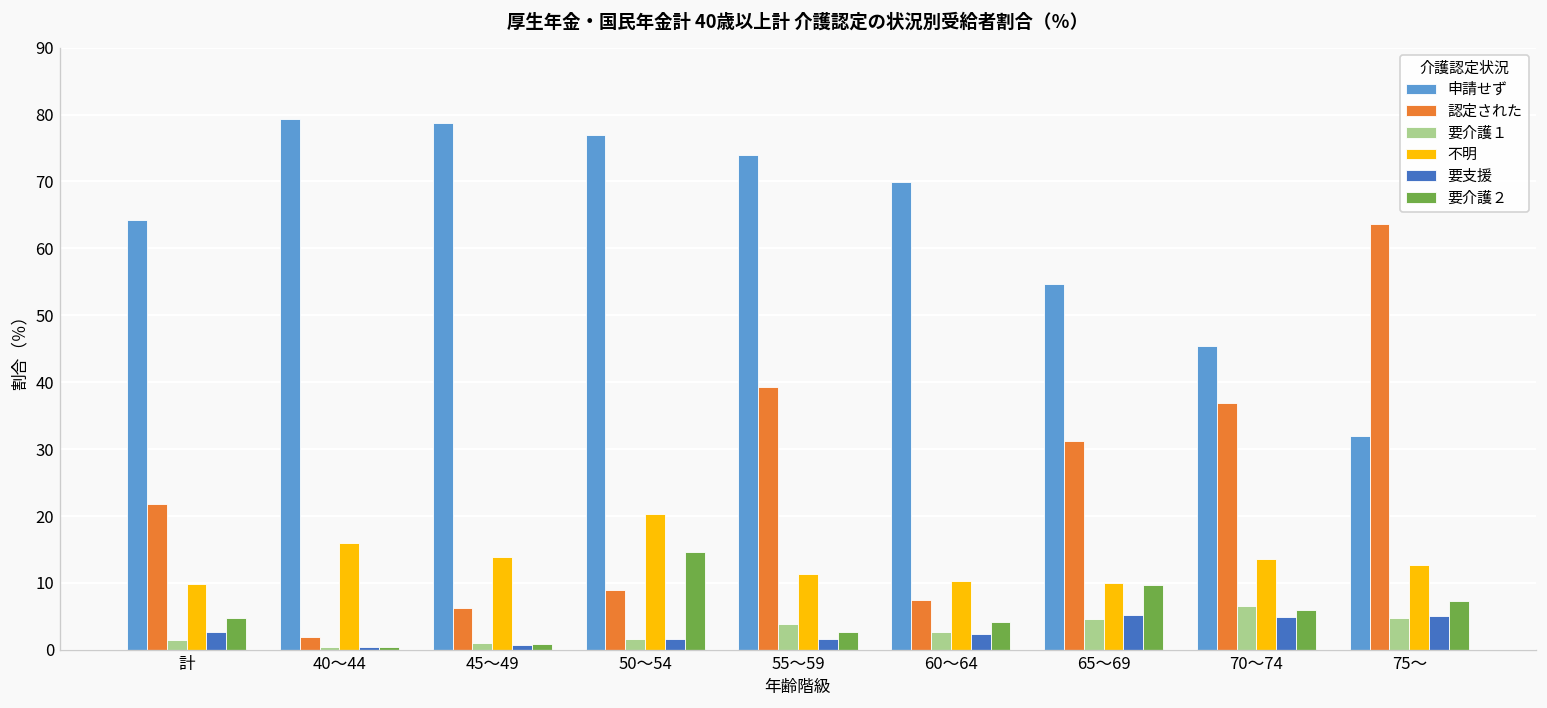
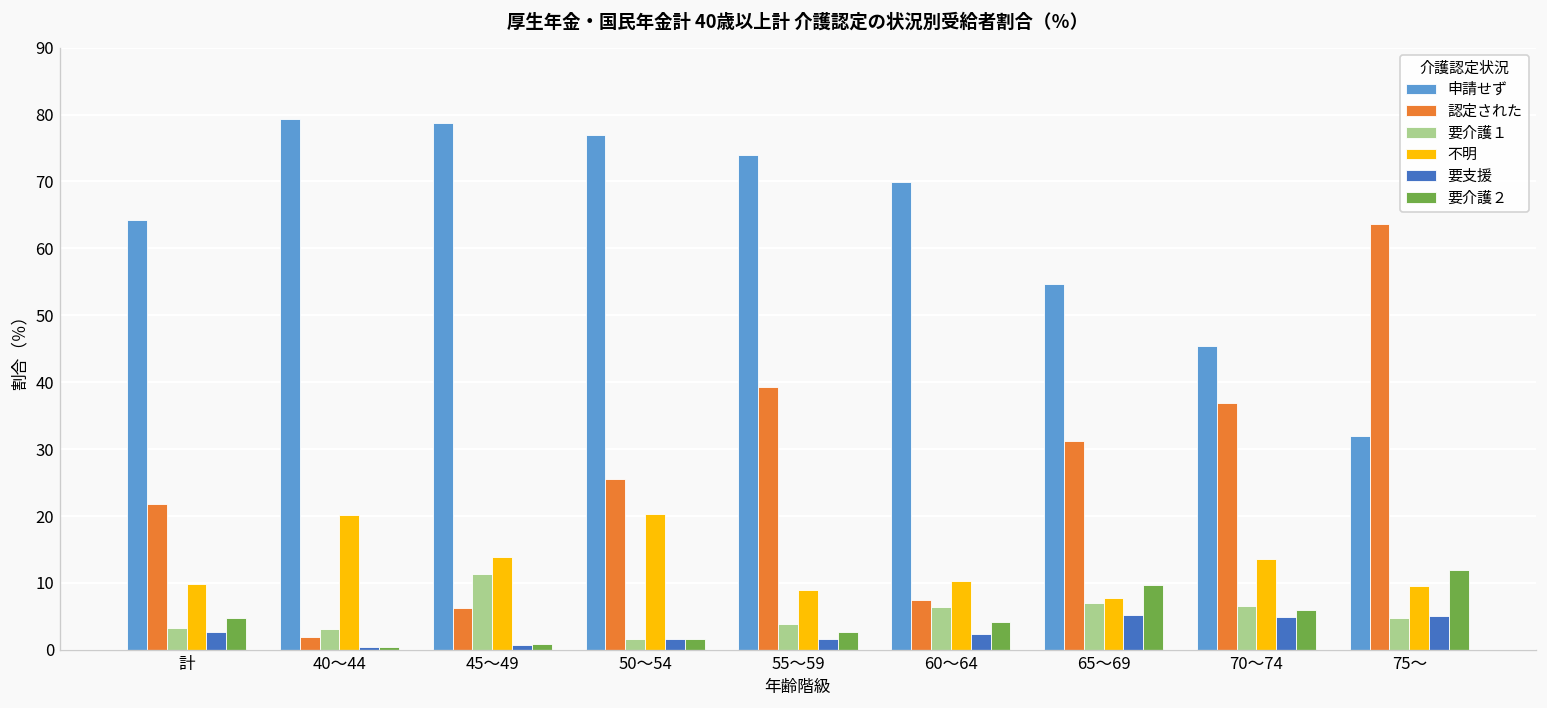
要介護１, 計: 2 -> 3
要介護１, 40～44: 0 -> 3
不明, 40～44: 16 -> 20
要介護１, 45～49: 1 -> 11
認定された, 50～54: 9 -> 26
要介護２, 50～54: 15 -> 2
不明, 55～59: 11 -> 9
要介護１, 60～64: 3 -> 6
要介護１, 65～69: 5 -> 7
不明, 65～69: 10 -> 8
不明, 75～: 13 -> 10
要介護２, 75～: 7 -> 12
